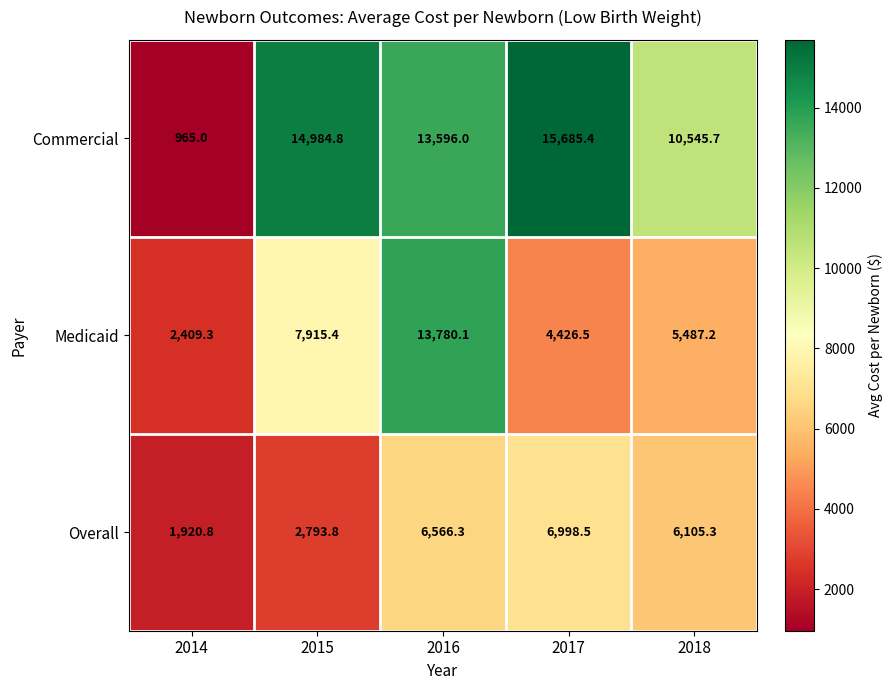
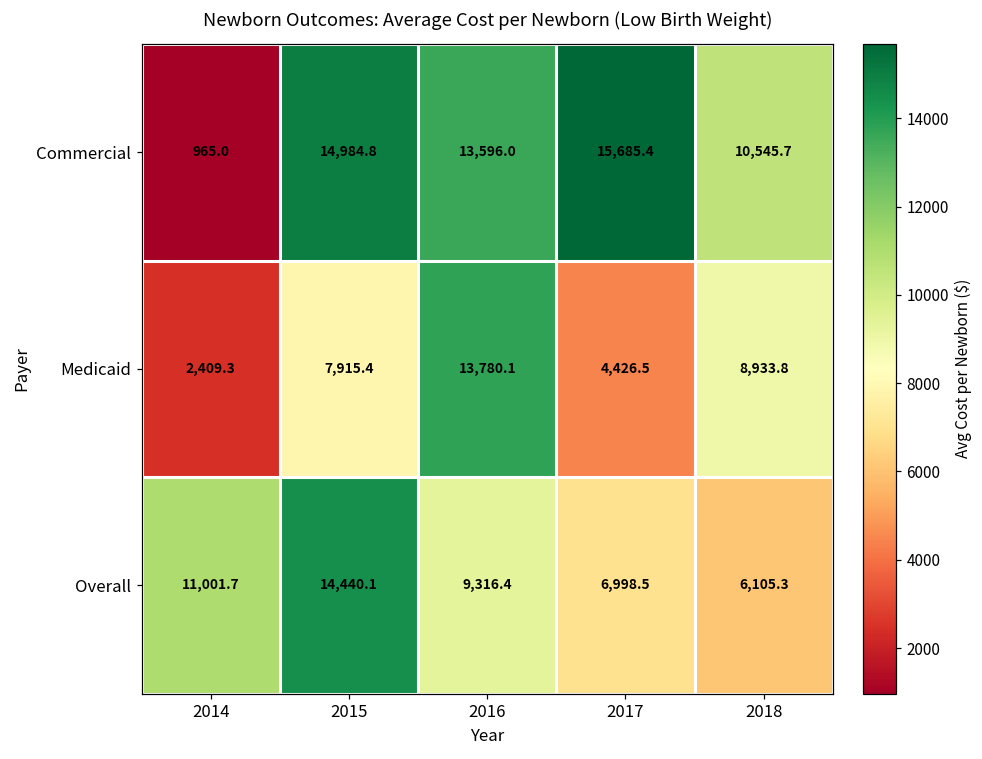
Medicaid, 2018: 5,487.2 -> 8,933.8
Overall, 2014: 1,920.8 -> 11,001.7
Overall, 2015: 2,793.8 -> 14,440.1
Overall, 2016: 6,566.3 -> 9,316.4
